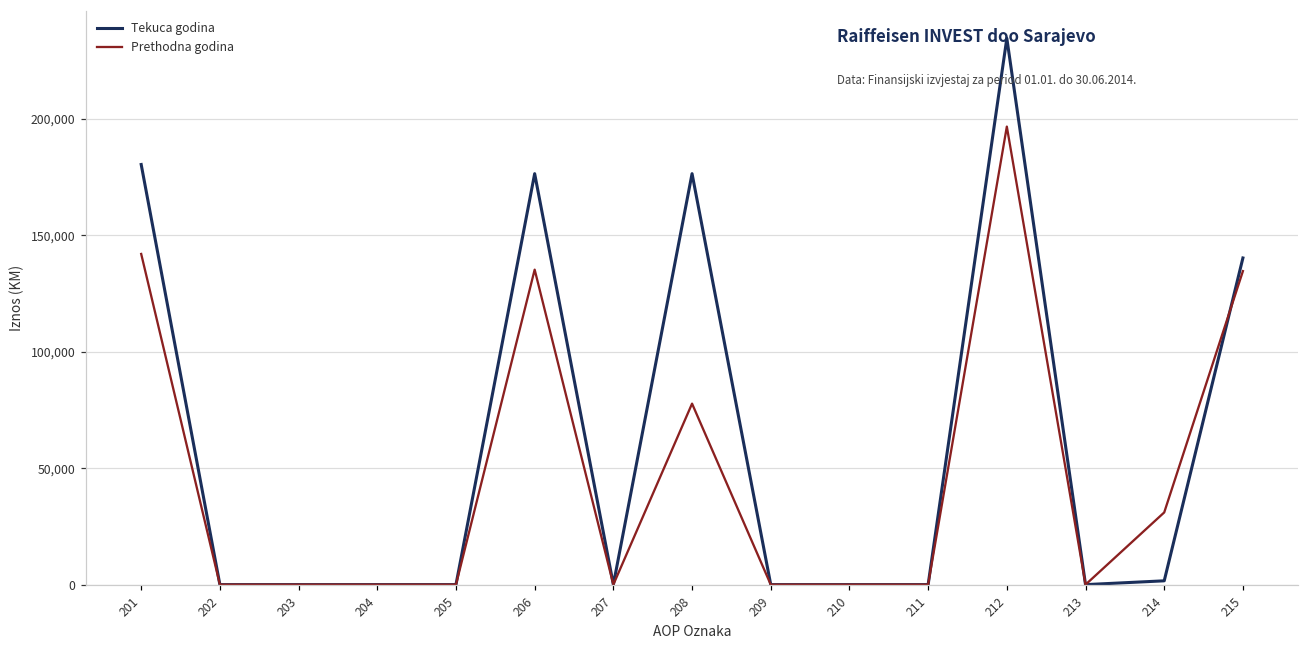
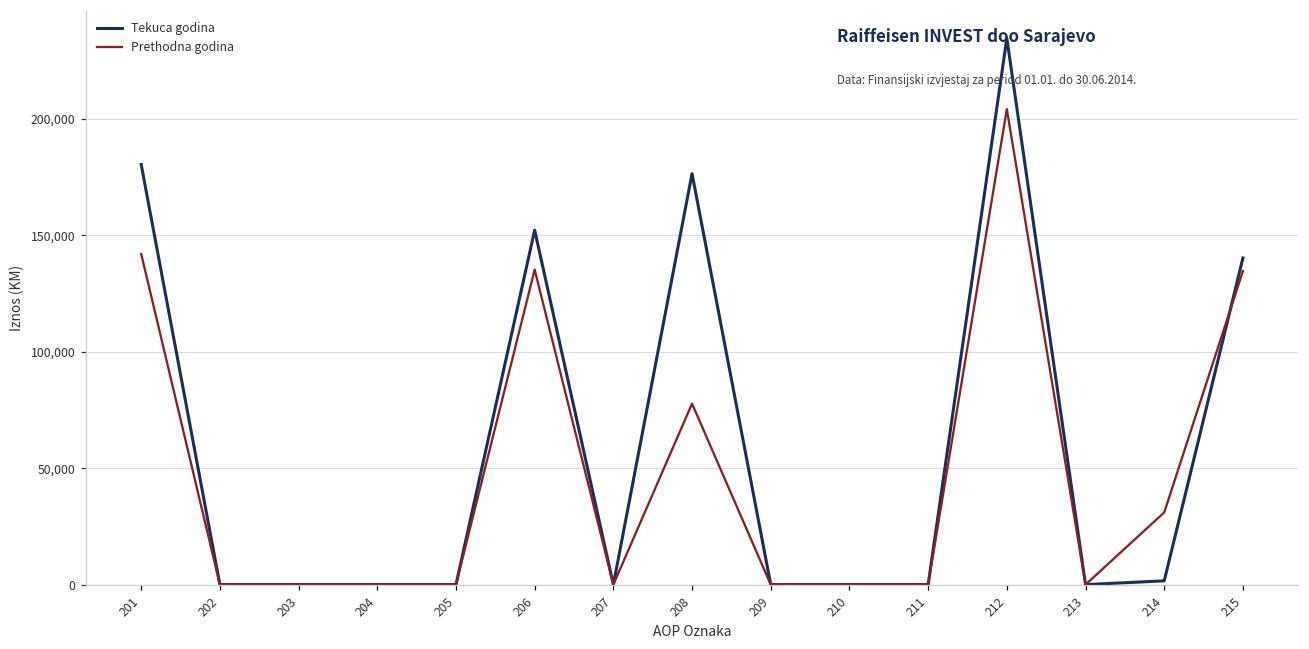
Tekuca godina, 206: 177,000 -> 152,000
Prethodna godina, 212: 197,000 -> 204,000
